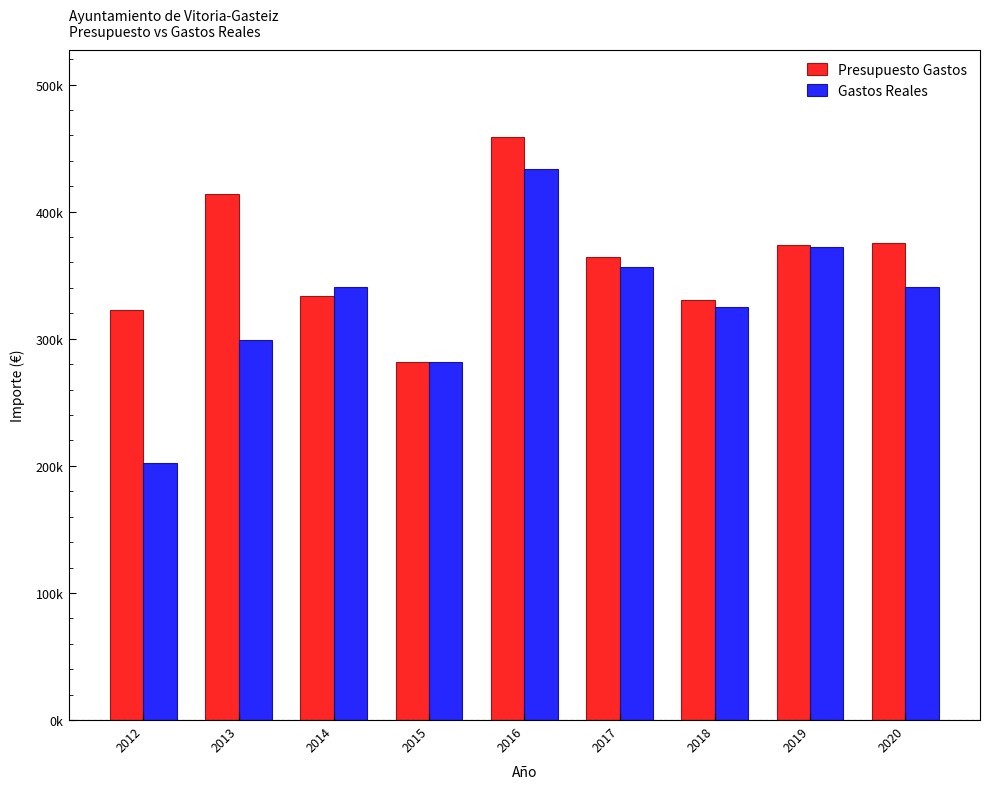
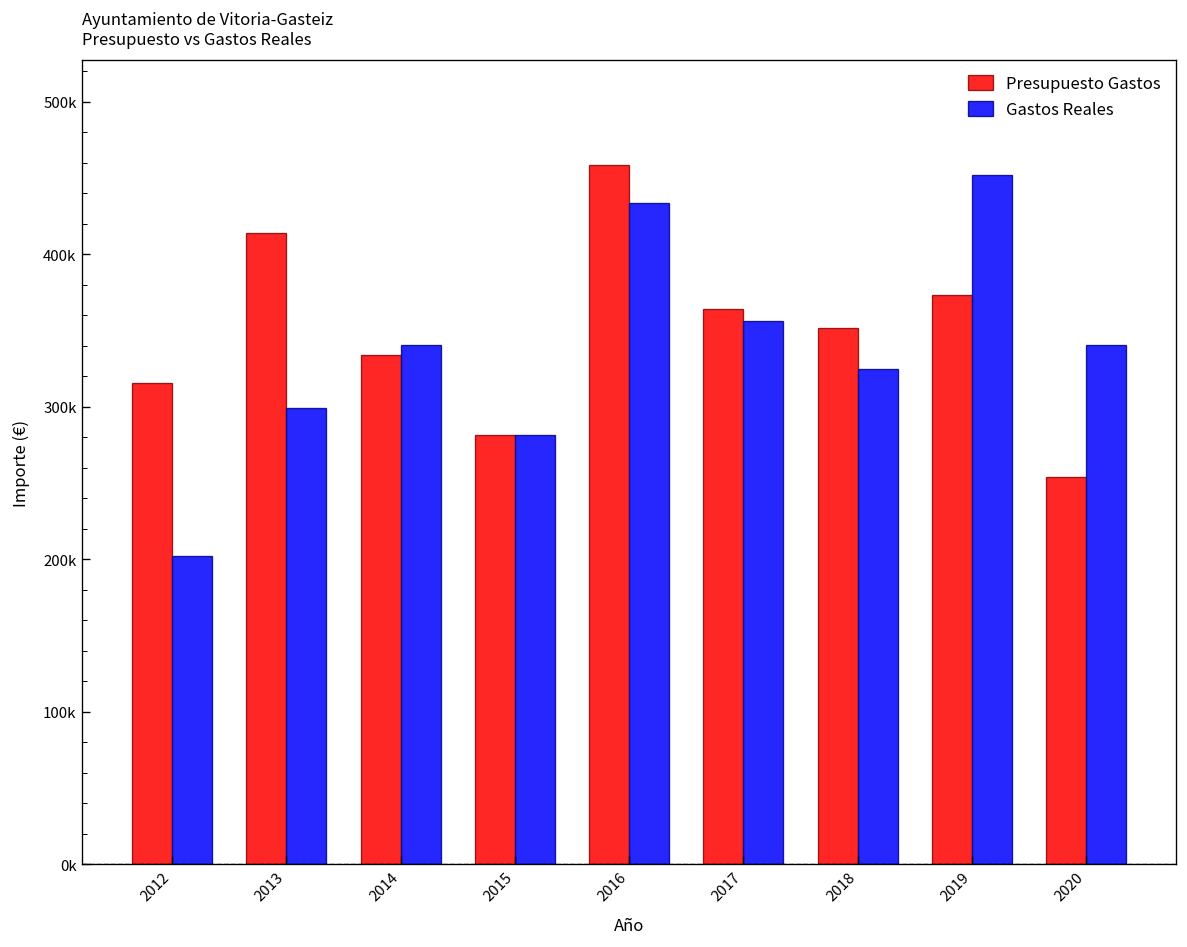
Presupuesto Gastos, 2012: 322000 -> 315000
Presupuesto Gastos, 2018: 330000 -> 352000
Gastos Reales, 2019: 372000 -> 452000
Presupuesto Gastos, 2020: 375000 -> 254000
